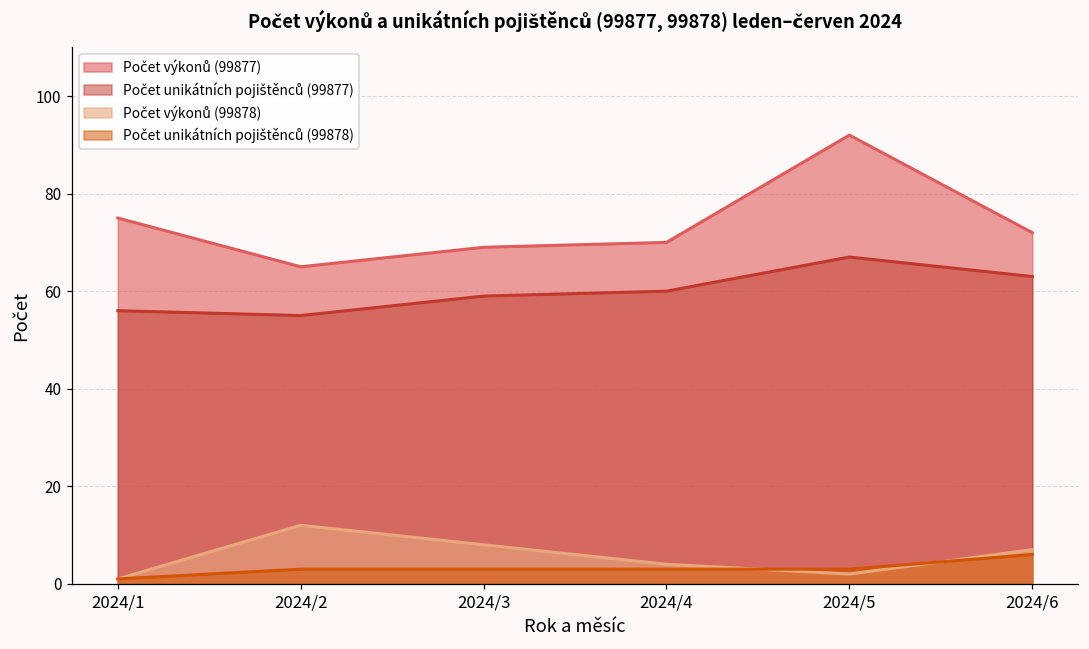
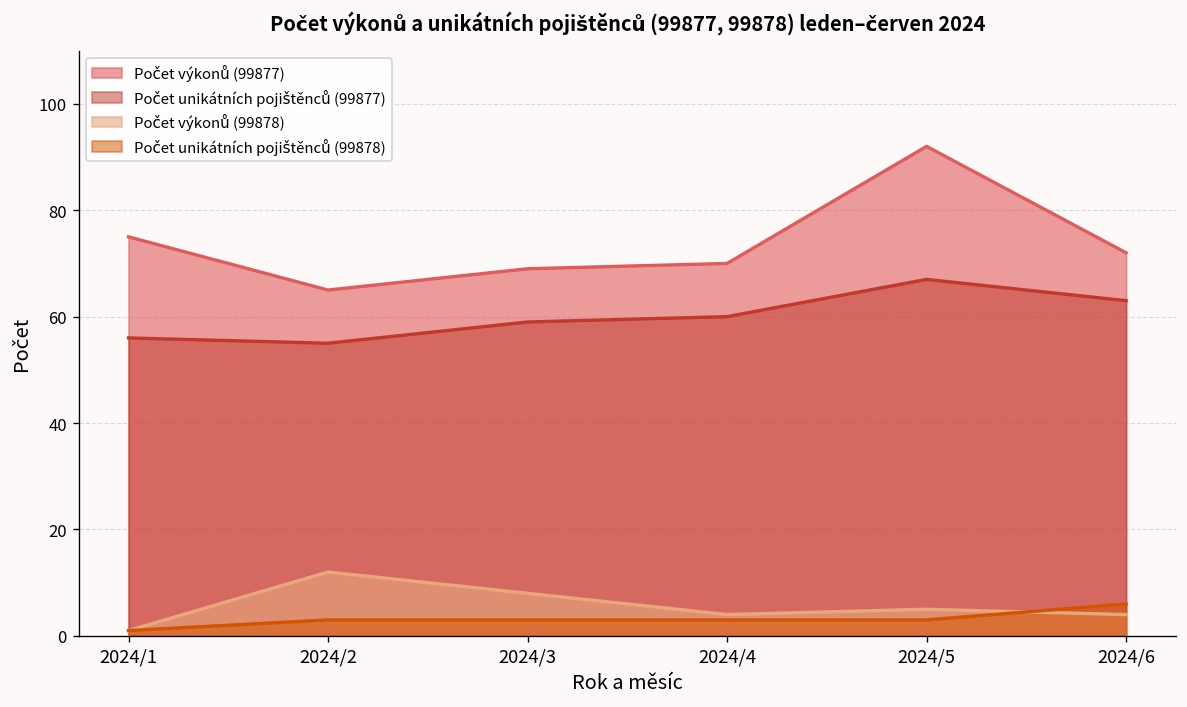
Počet výkonů (99878), 2024/5: 2 -> 5
Počet výkonů (99878), 2024/6: 7 -> 4
